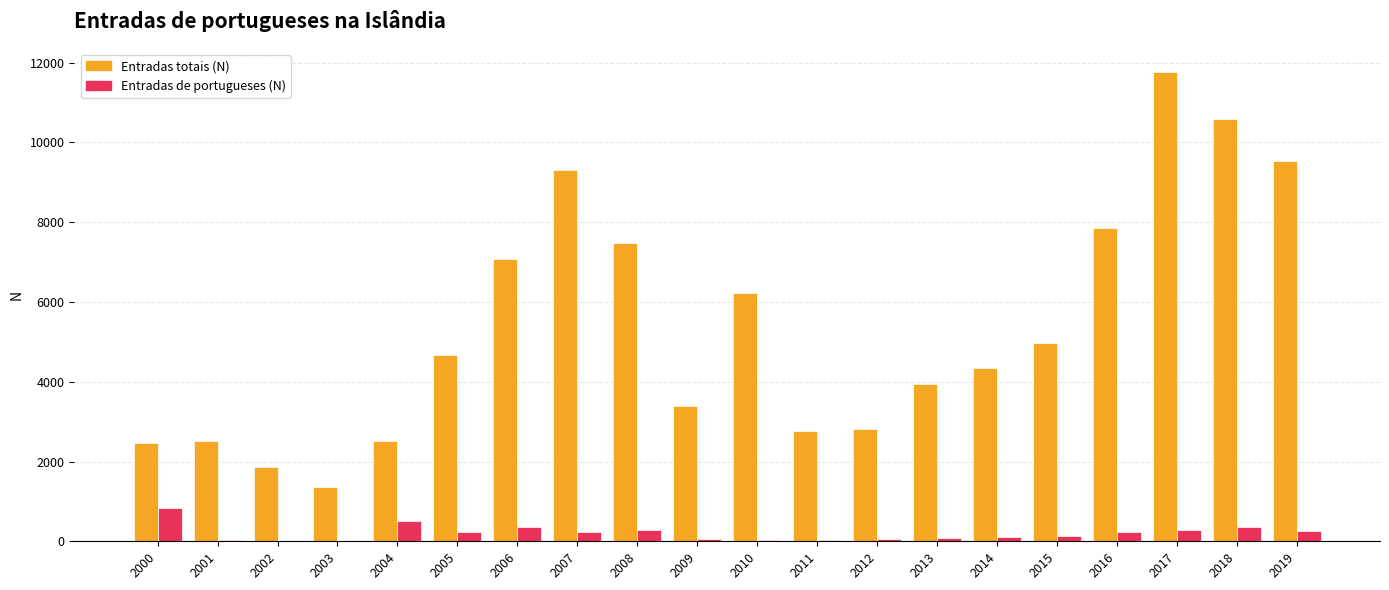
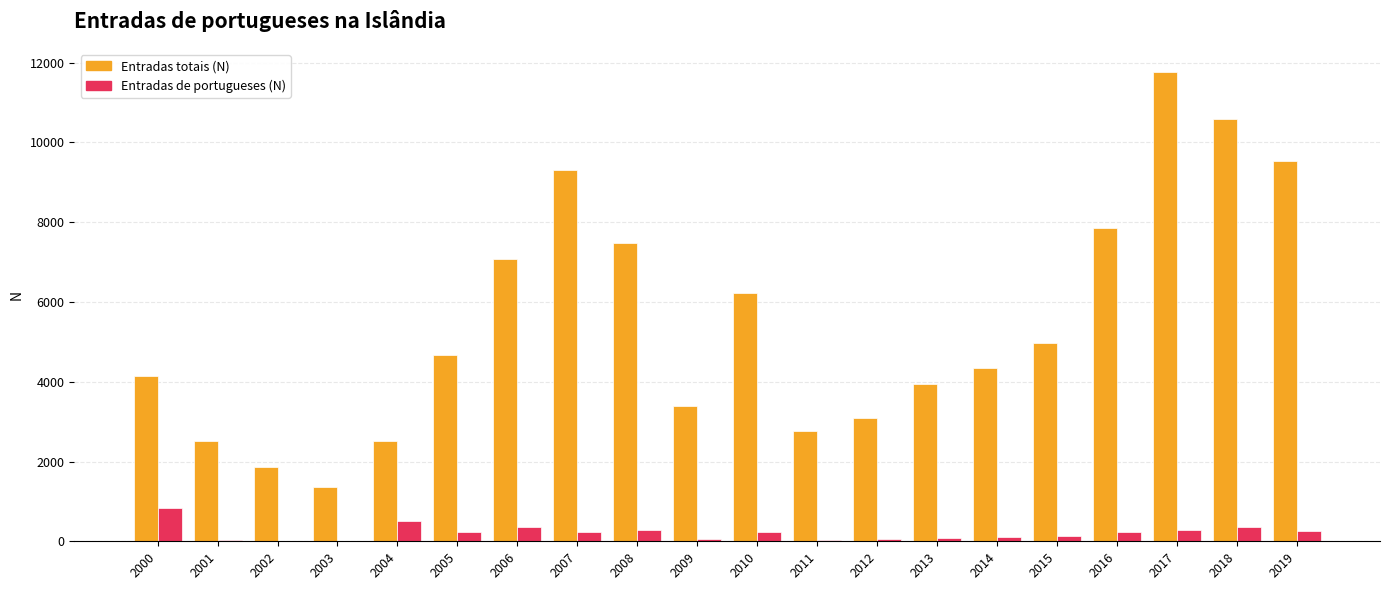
Entradas totais (N), 2000: 2500 -> 4200
Entradas de portugueses (N), 2010: 0 -> 200
Entradas totais (N), 2012: 2800 -> 3100
